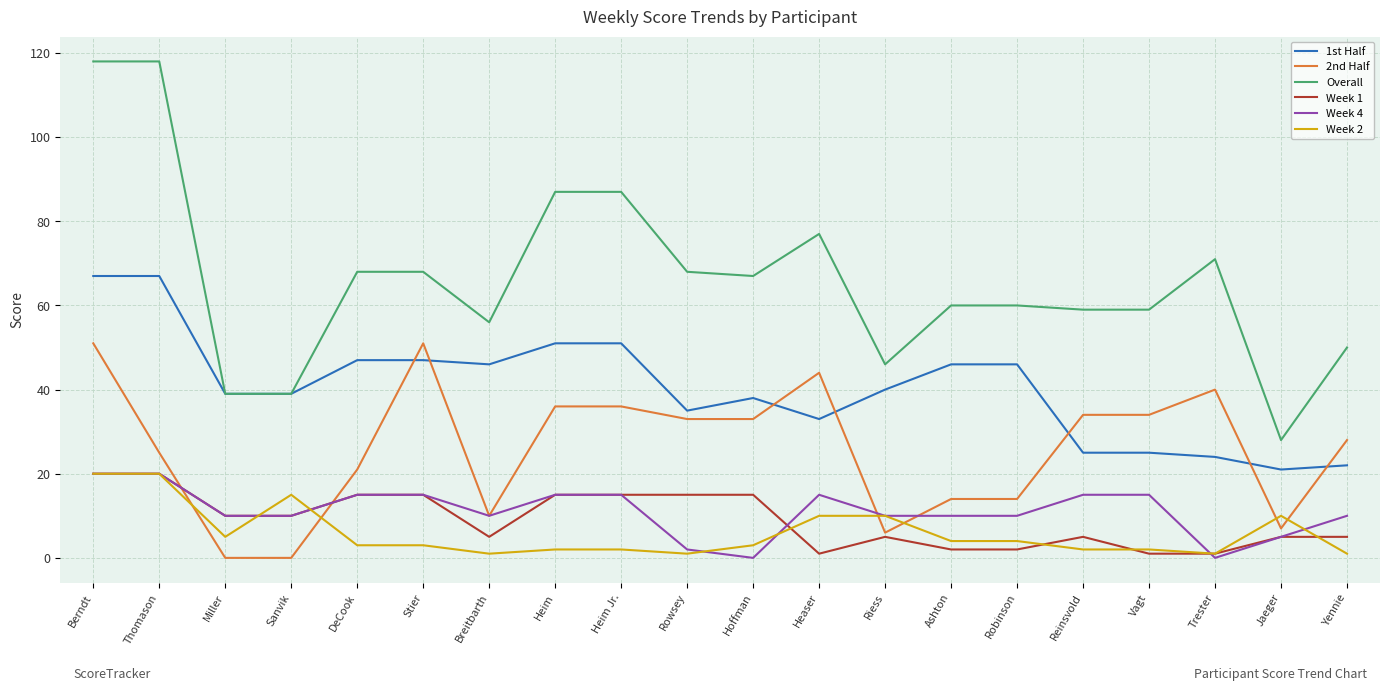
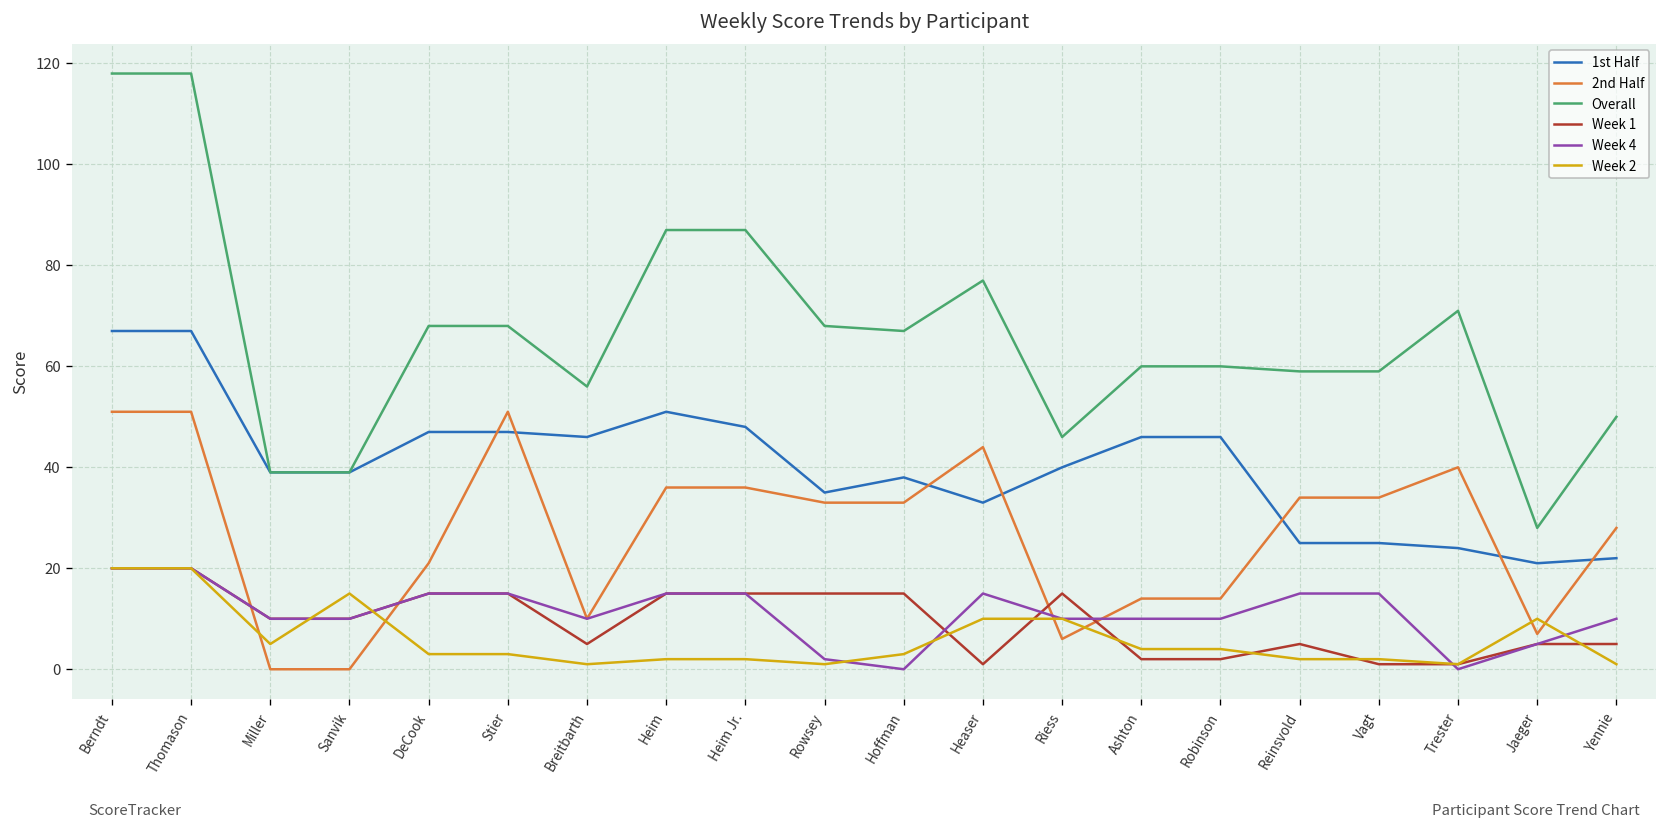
2nd Half, Thomason: 25 -> 51
1st Half, Heim Jr.: 51 -> 48
Week 1, Riess: 5 -> 15
